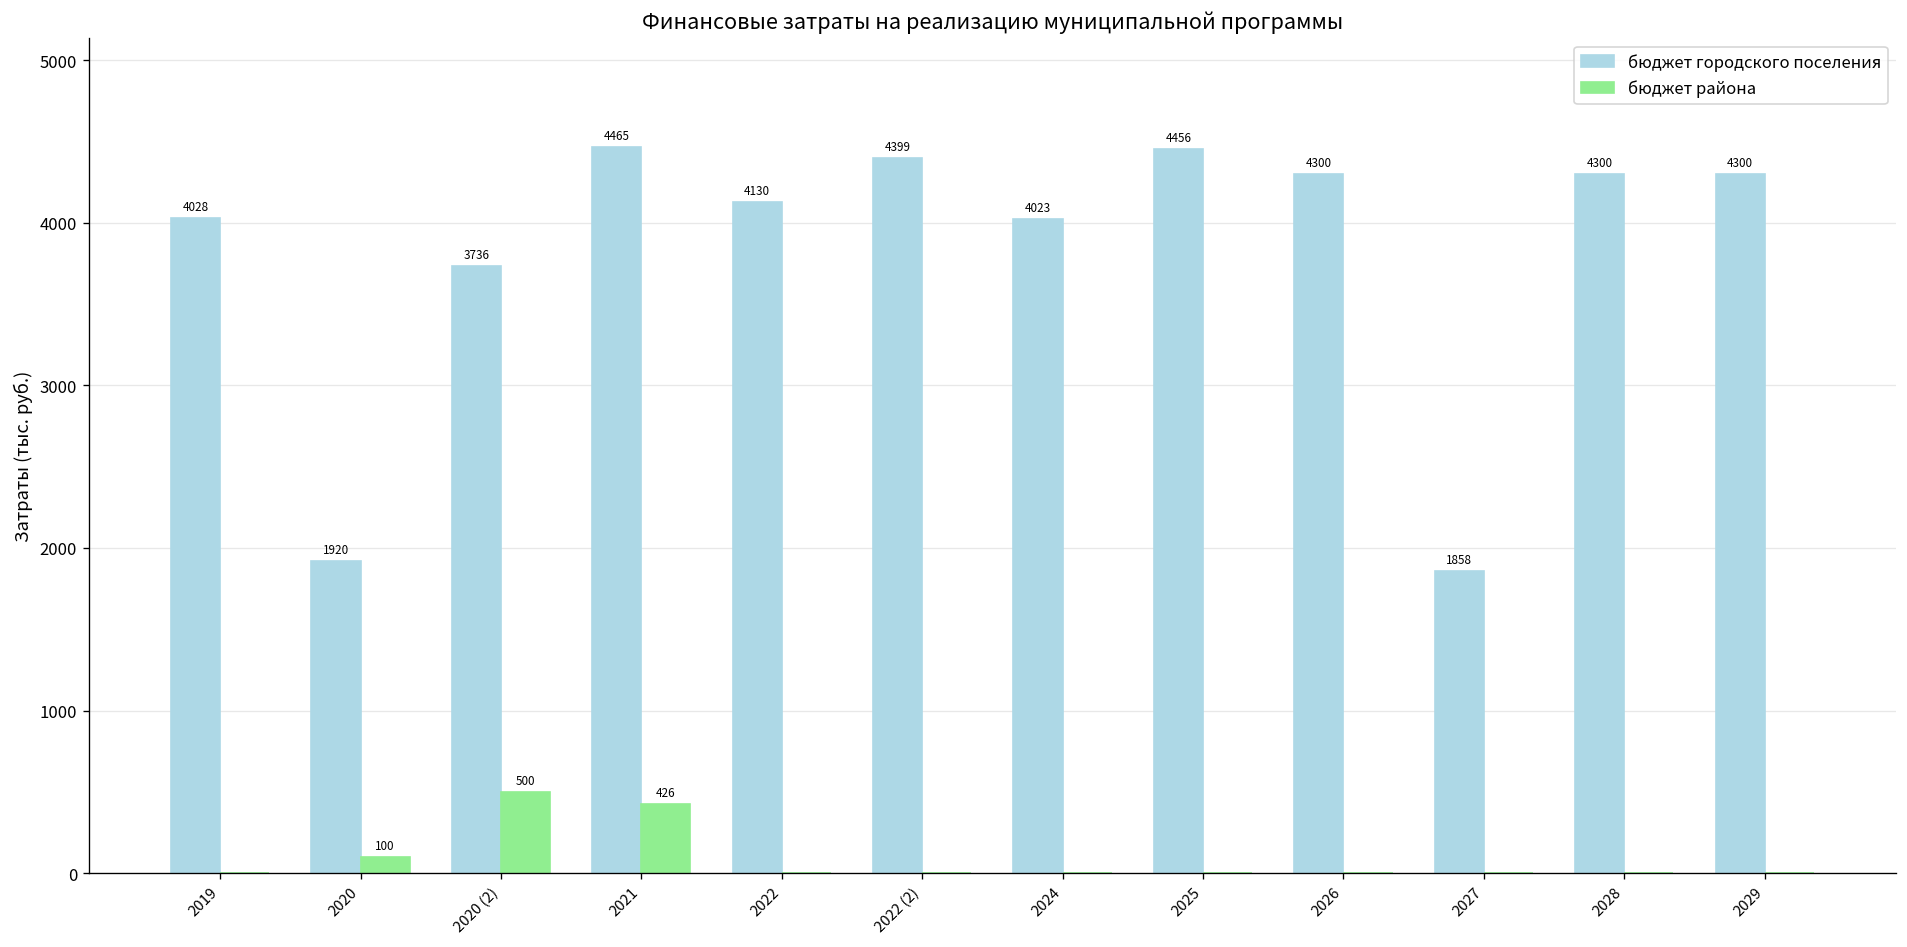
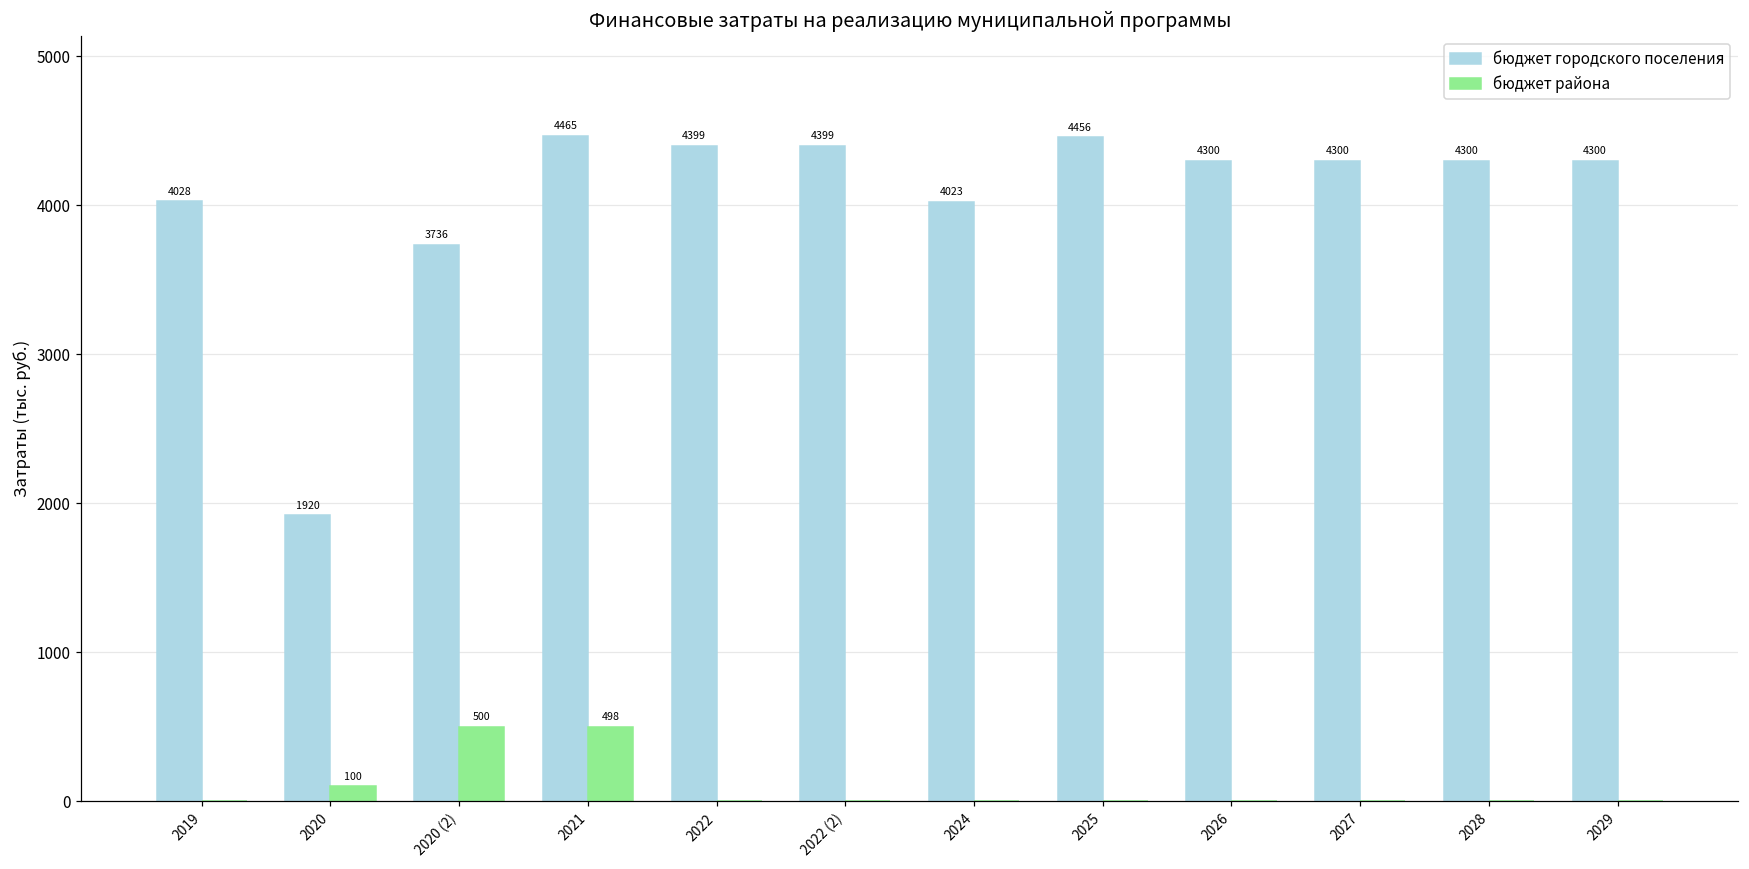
бюджет района, 2021: 426 -> 498
бюджет городского поселения, 2022: 4130 -> 4399
бюджет городского поселения, 2027: 1858 -> 4300
